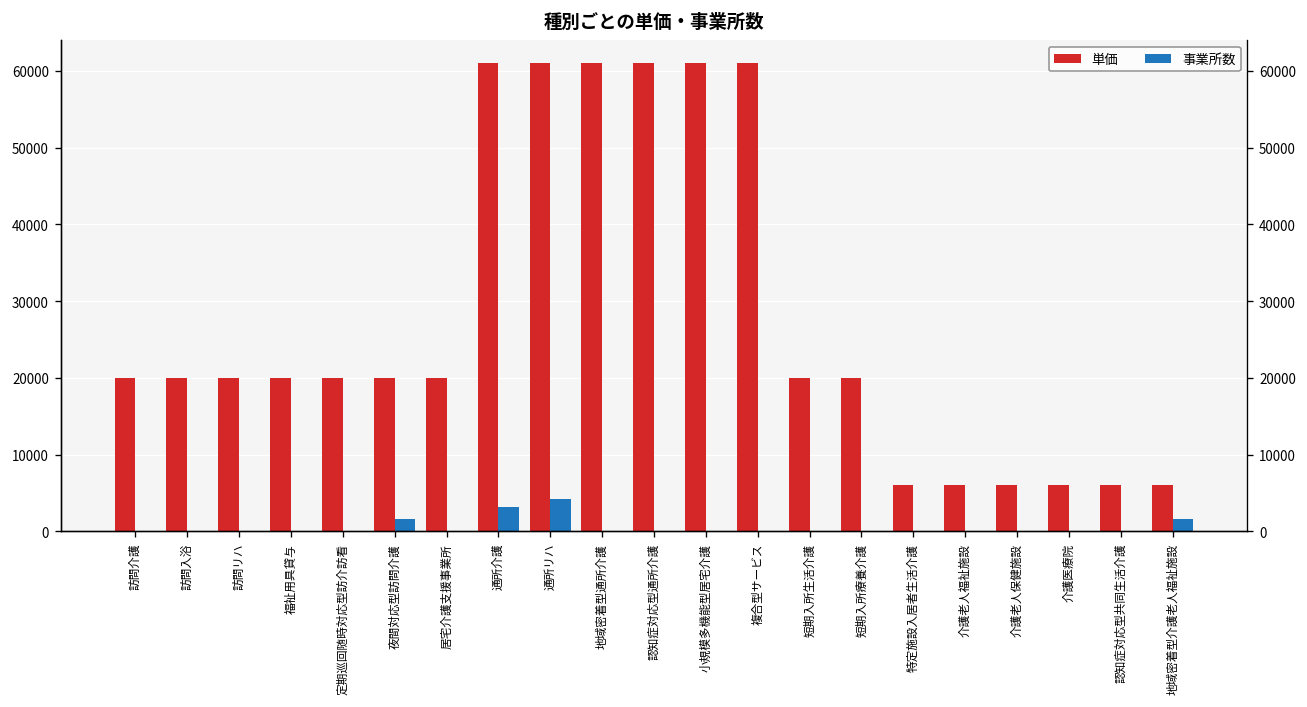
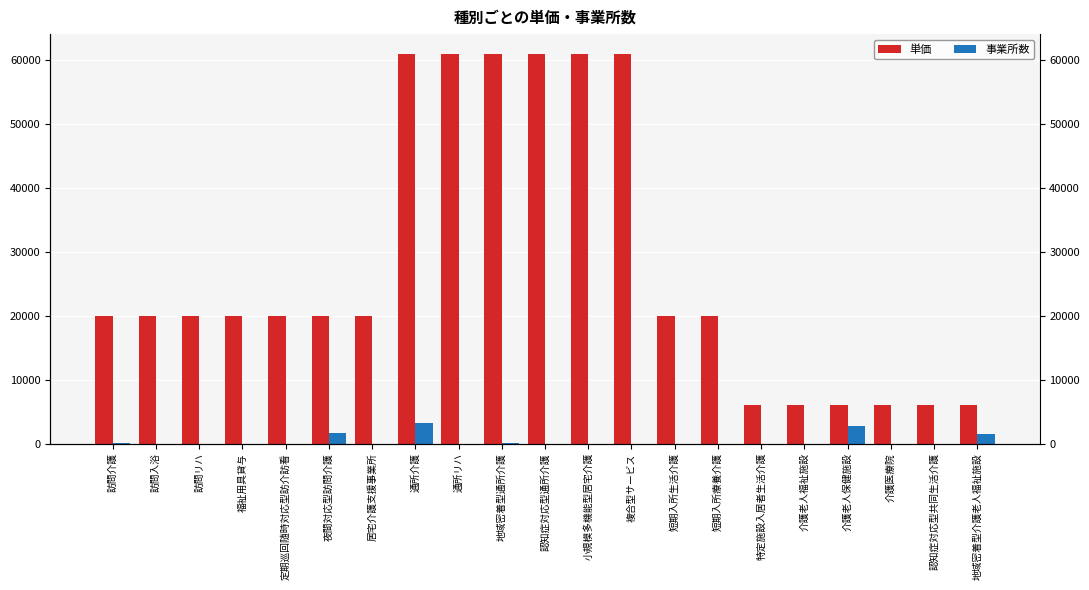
事業所数, 通所リハ: 4000 -> 0
事業所数, 介護老人保健施設: 0 -> 3000
